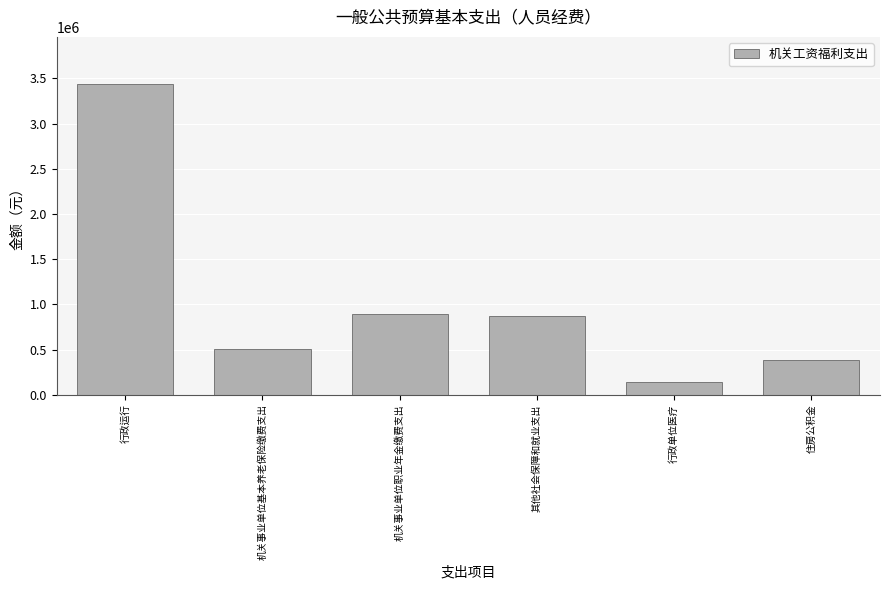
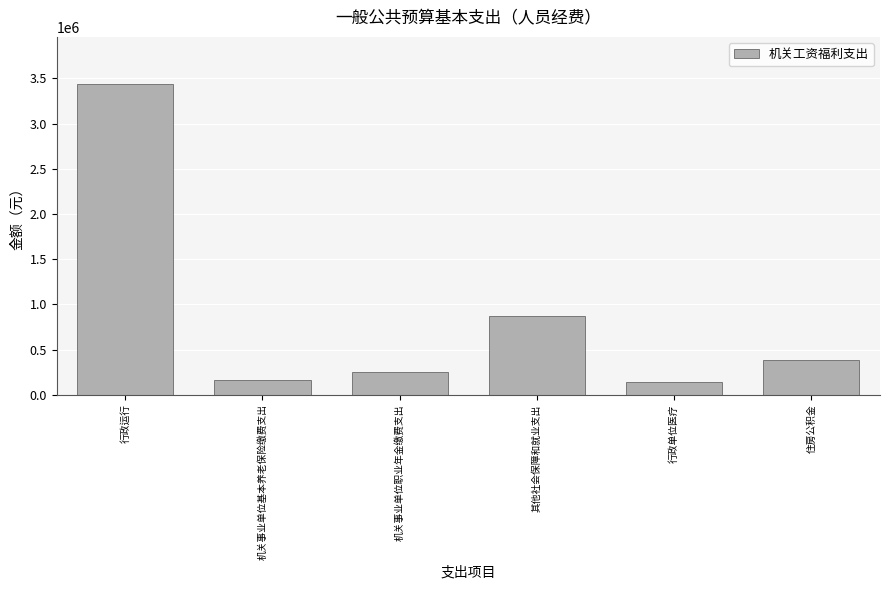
机关事业单位基本养老保险缴费支出: 500000 -> 200000
机关事业单位职业年金缴费支出: 900000 -> 300000
